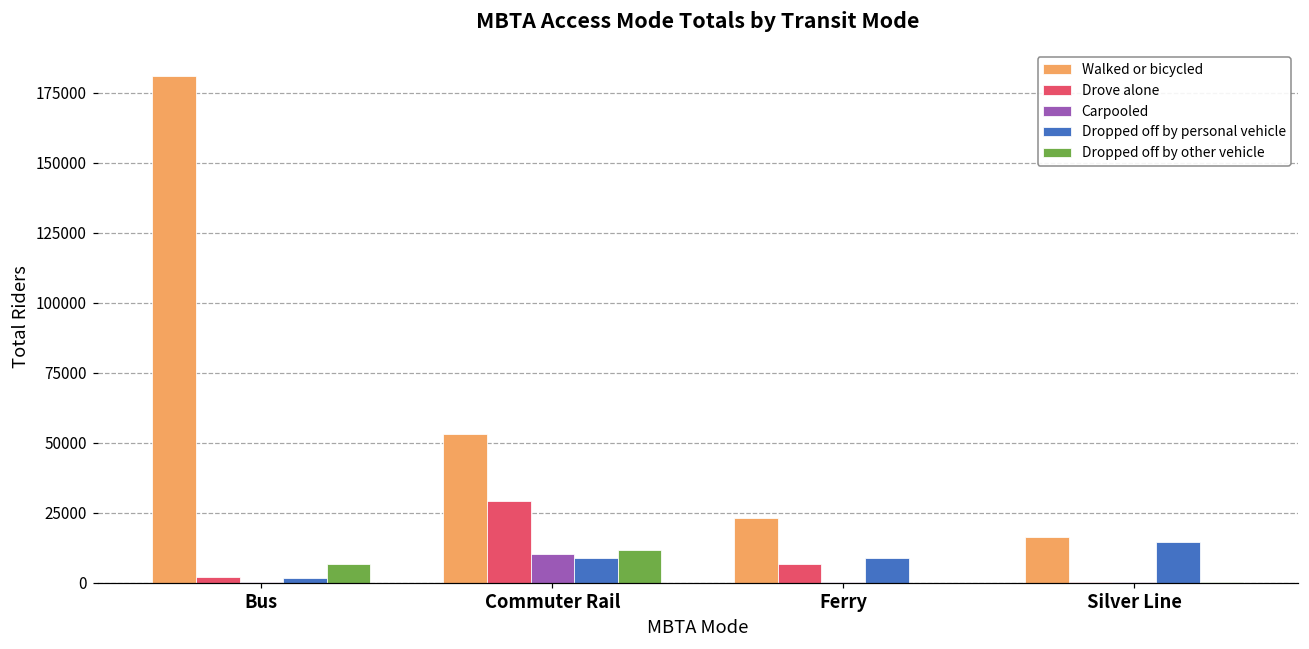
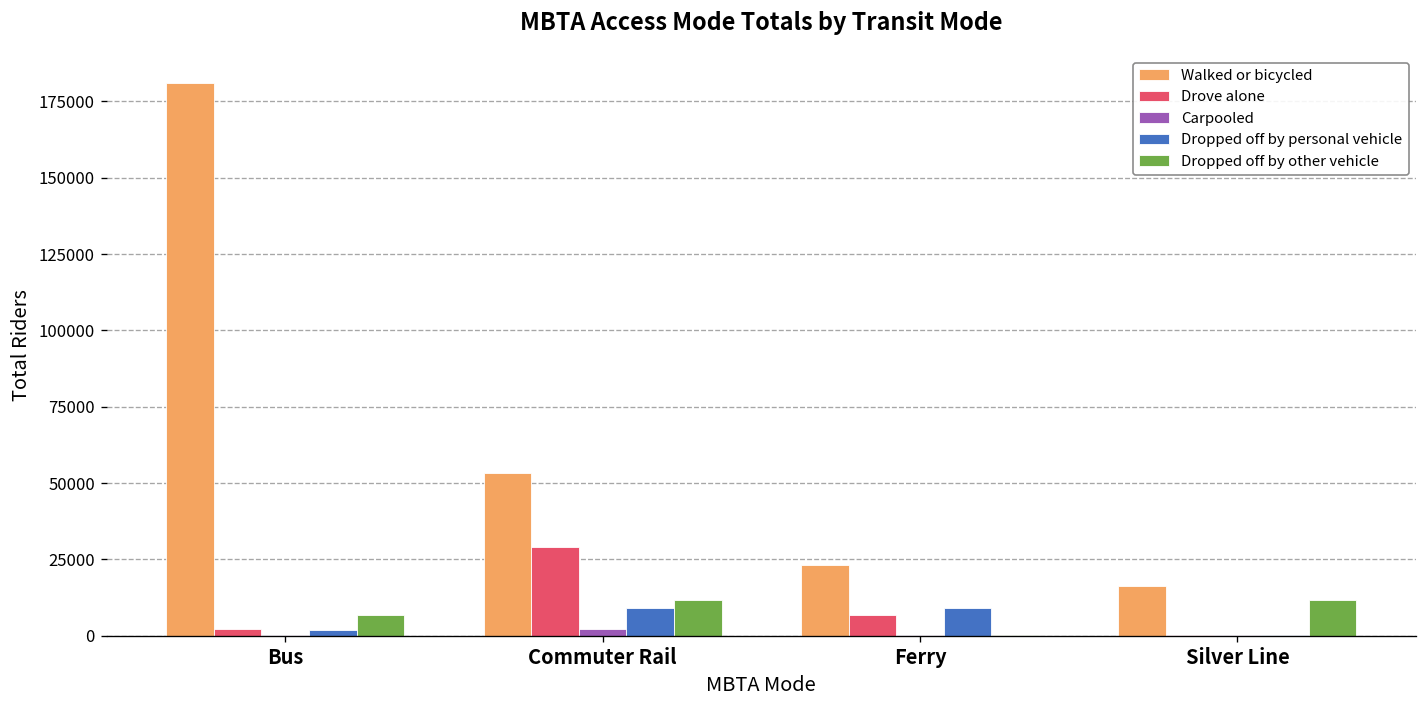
Carpooled, Commuter Rail: 10000 -> 2000
Dropped off by personal vehicle, Silver Line: 15000 -> 0
Dropped off by other vehicle, Silver Line: 0 -> 12000
